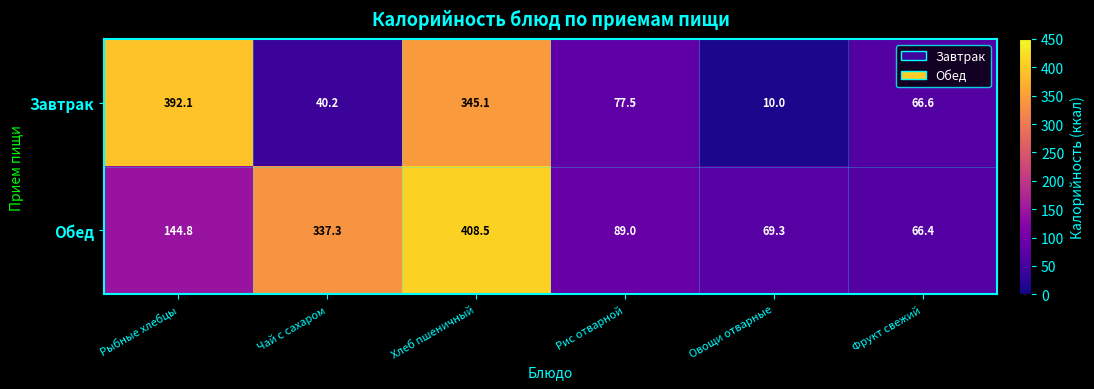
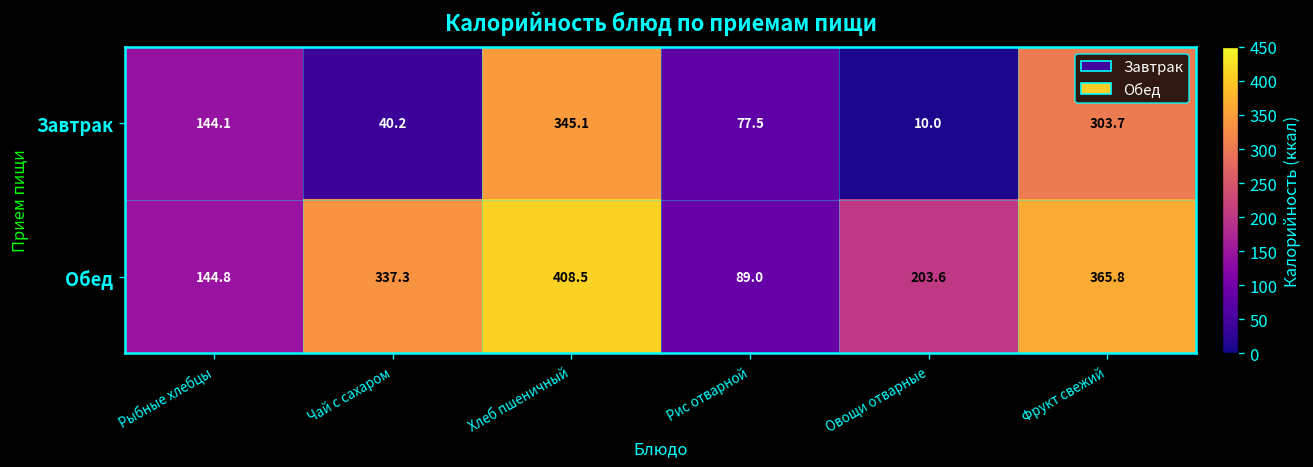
Завтрак, Рыбные хлебцы: 392.1 -> 144.1
Завтрак, Фрукт свежий: 66.6 -> 303.7
Обед, Овощи отварные: 69.3 -> 203.6
Обед, Фрукт свежий: 66.4 -> 365.8
